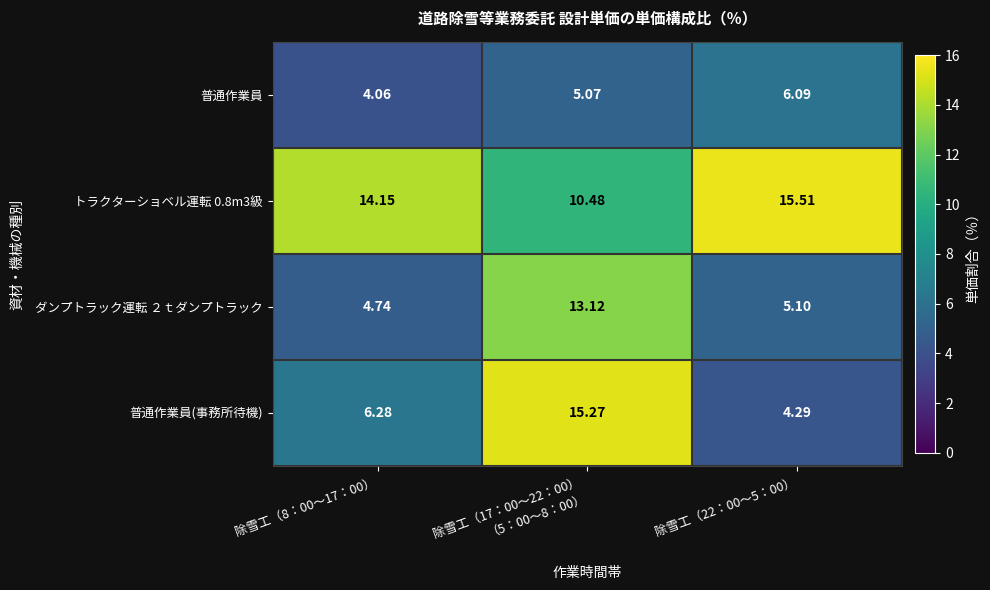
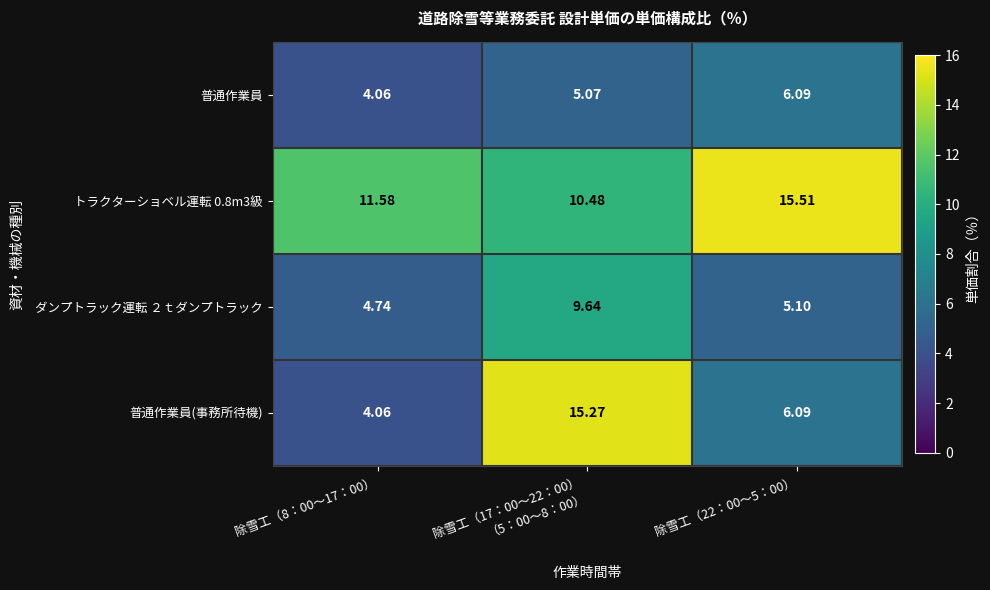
トラクターショベル運転 0.8m3級, 除雪工（8：00～17：00）: 14.15 -> 11.58
ダンプトラック運転 ２ｔダンプトラック, 除雪工（17：00～22：00） （5：00～8：00）: 13.12 -> 9.64
普通作業員(事務所待機), 除雪工（8：00～17：00）: 6.28 -> 4.06
普通作業員(事務所待機), 除雪工（22：00～5：00）: 4.29 -> 6.09
